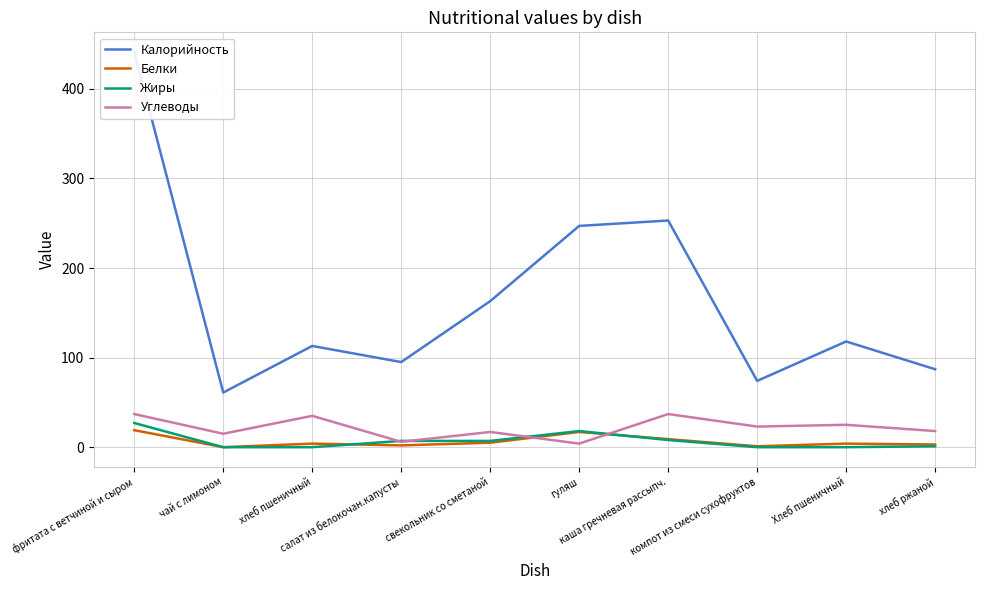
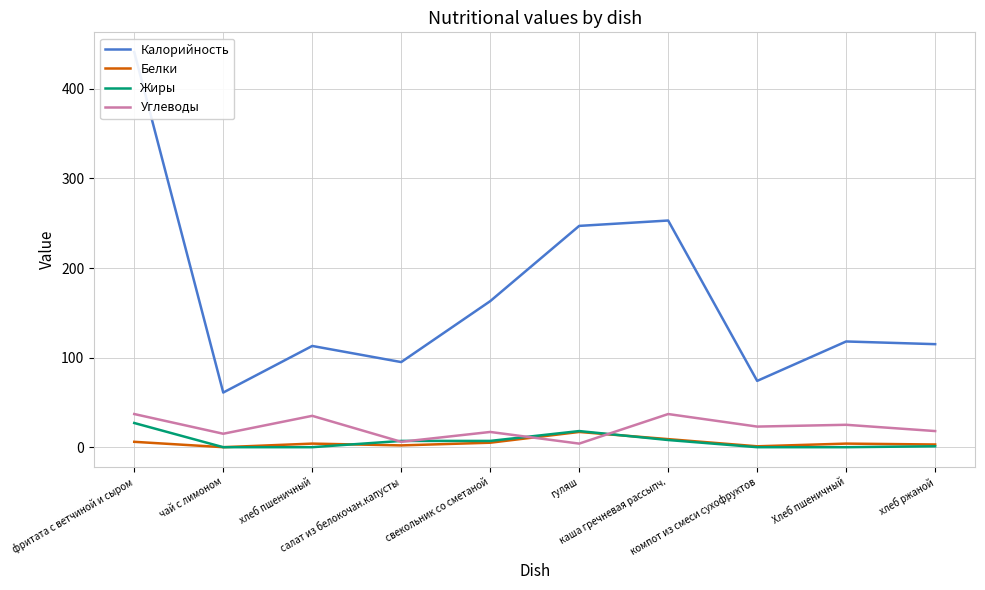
Белки, фритата с ветчиной и сыром: 20 -> 10
Калорийность, хлеб ржаной: 90 -> 120
